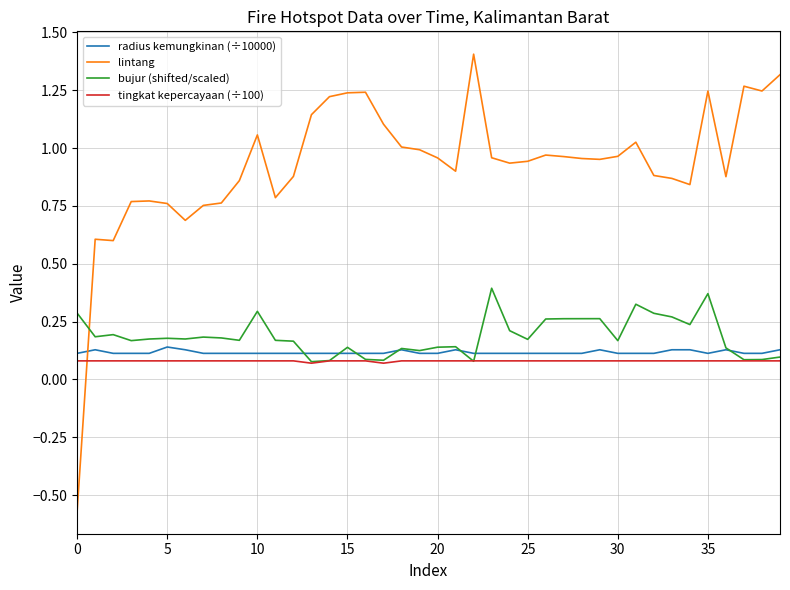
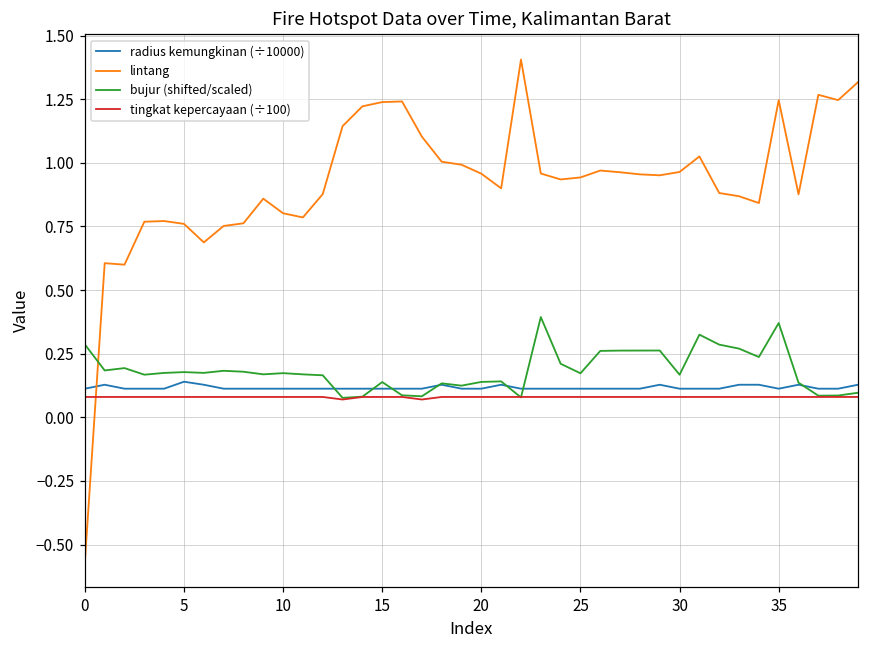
lintang, 10: 1.06 -> 0.80
bujur (shifted/scaled), 10: 0.29 -> 0.17
